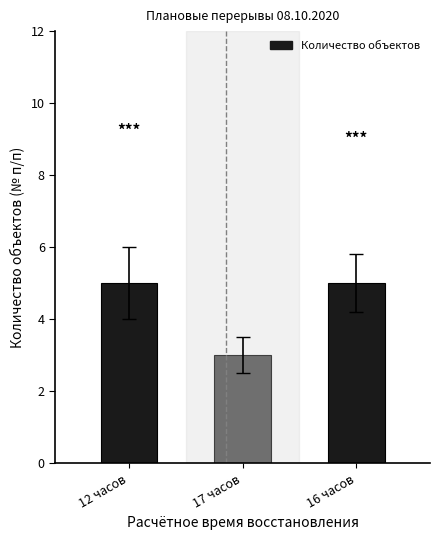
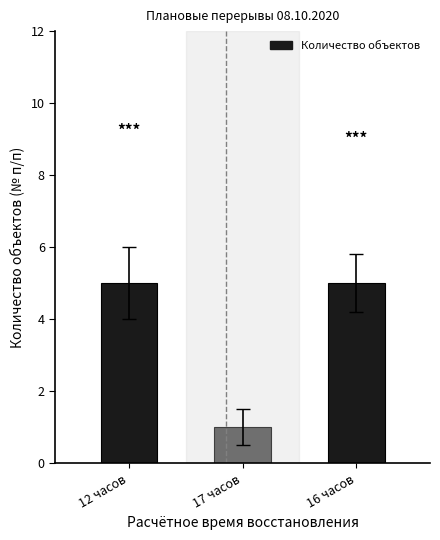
Количество объектов, 17 часов: 3 -> 1
